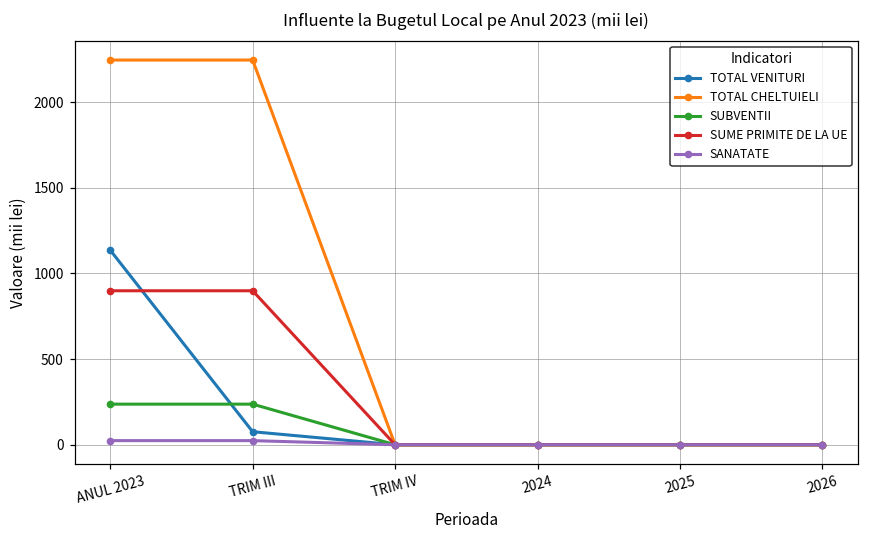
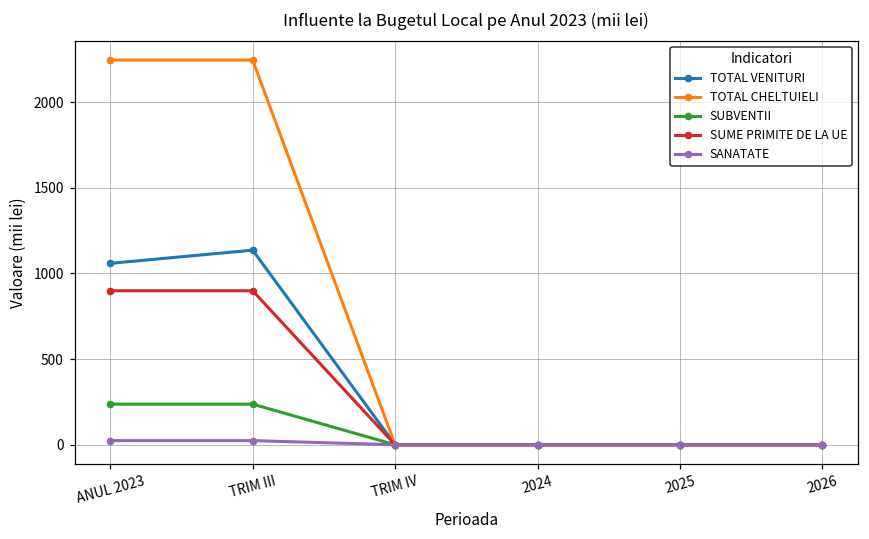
TOTAL VENITURI, ANUL 2023: 1140 -> 1060
TOTAL VENITURI, TRIM III: 80 -> 1140
